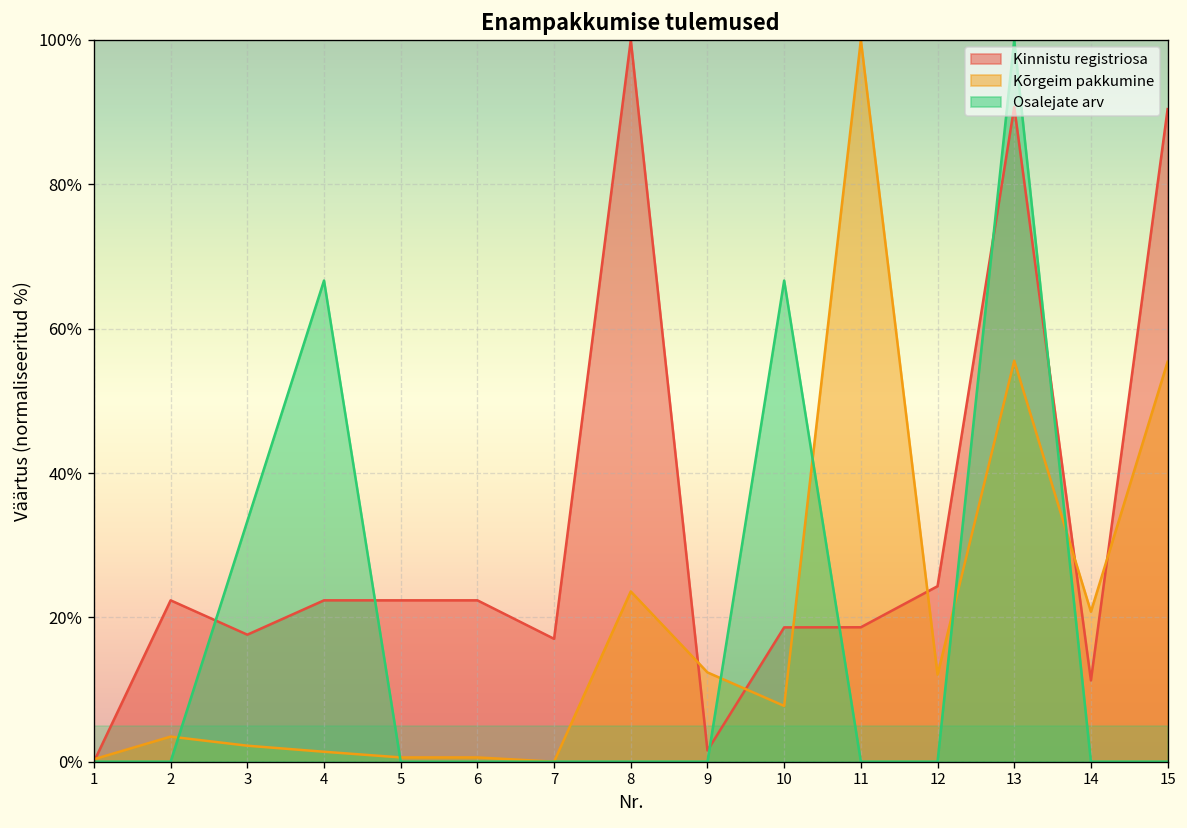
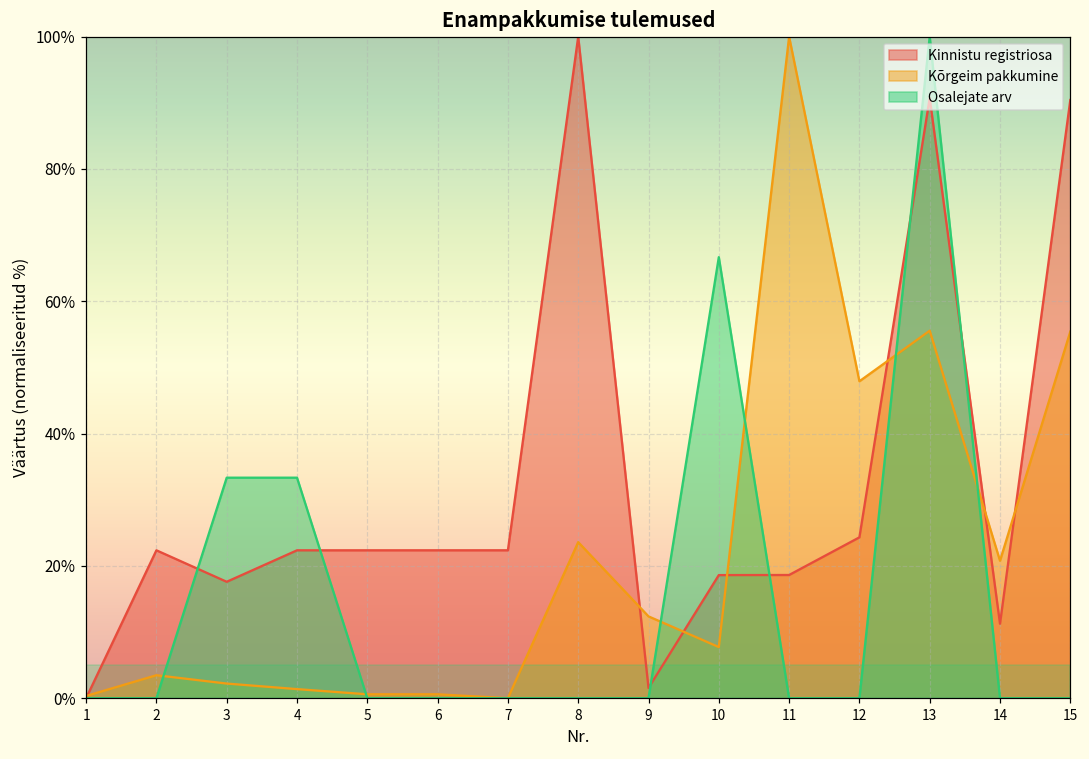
Osalejate arv, 4: 67% -> 33%
Kinnistu registriosa, 7: 17% -> 22%
Kõrgeim pakkumine, 12: 12% -> 48%
